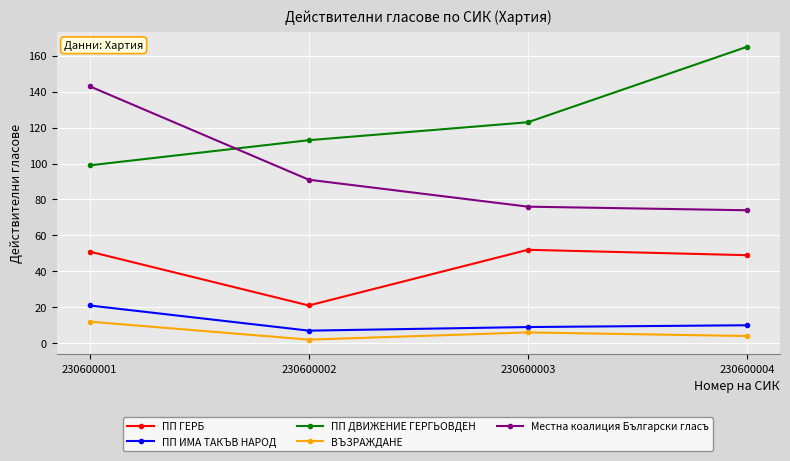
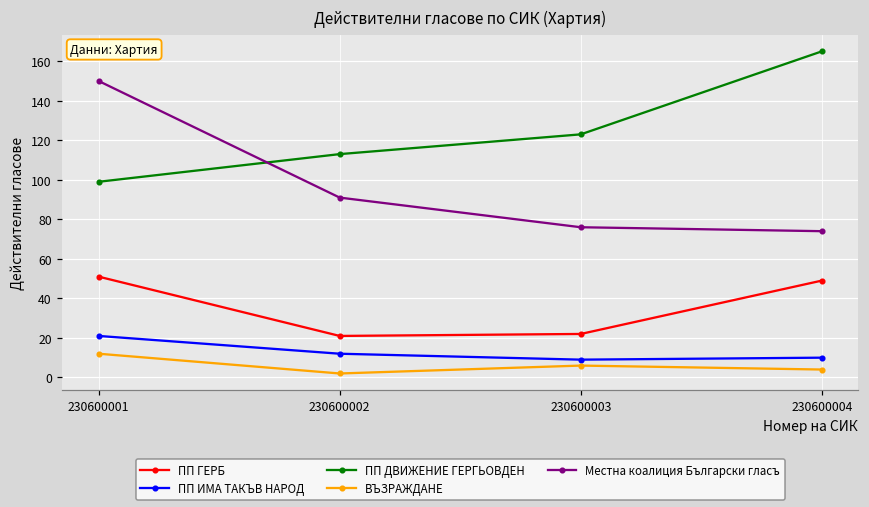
Местна коалиция Български гласъ, 230600001: 143 -> 150
ПП ИМА ТАКЪВ НАРОД, 230600002: 7 -> 12
ПП ГЕРБ, 230600003: 52 -> 22
